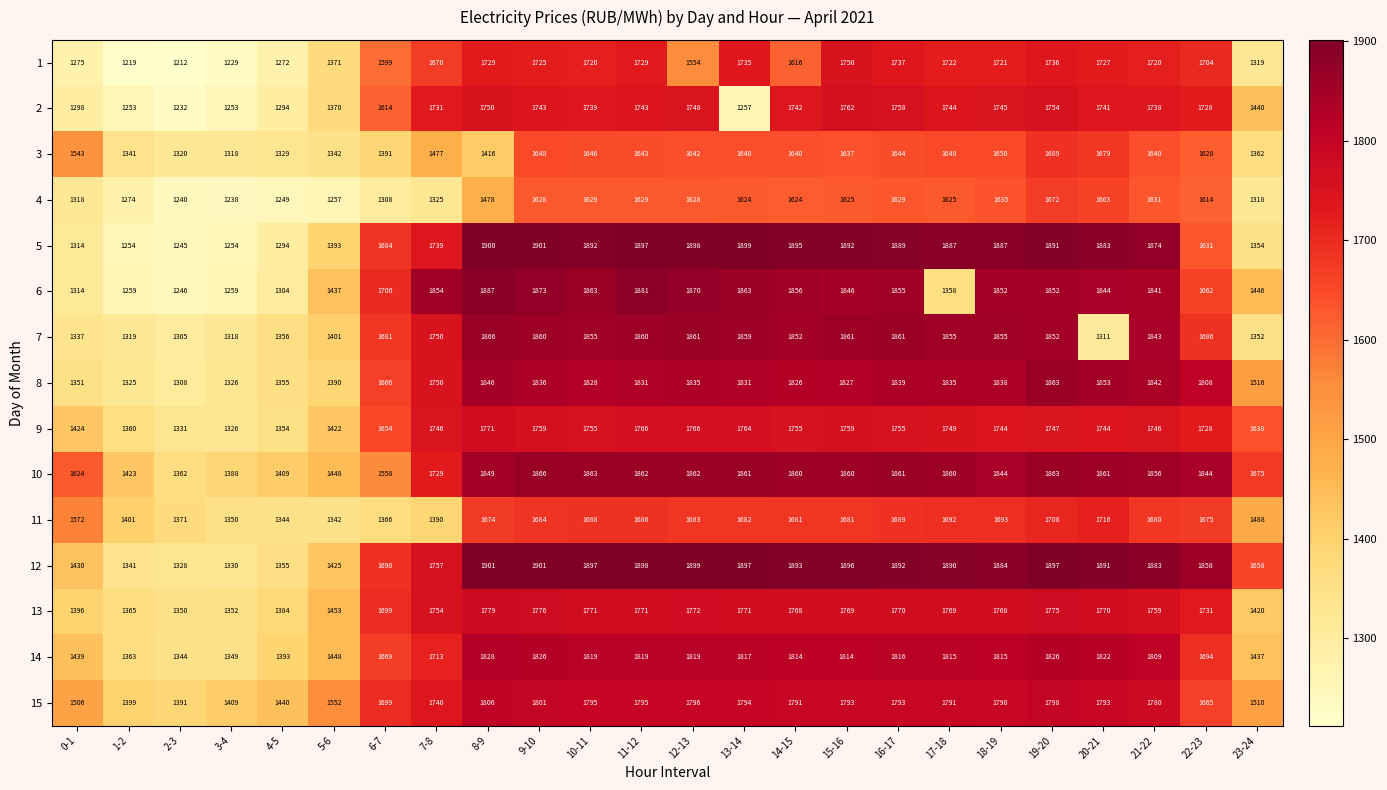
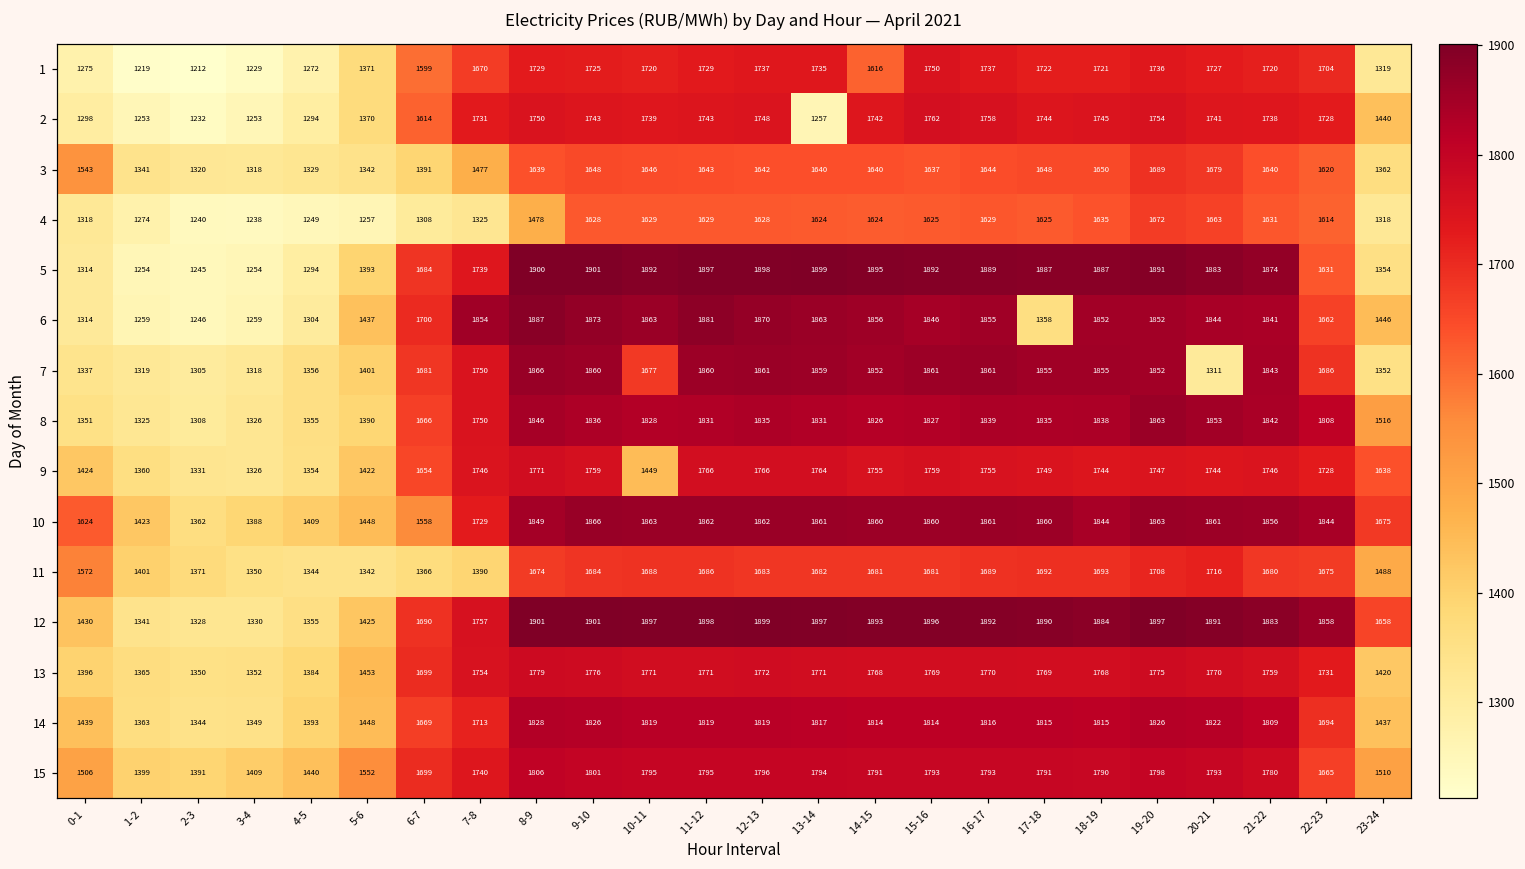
1, 12-13: 1554 -> 1737
3, 8-9: 1416 -> 1639
7, 10-11: 1855 -> 1677
9, 10-11: 1755 -> 1449
